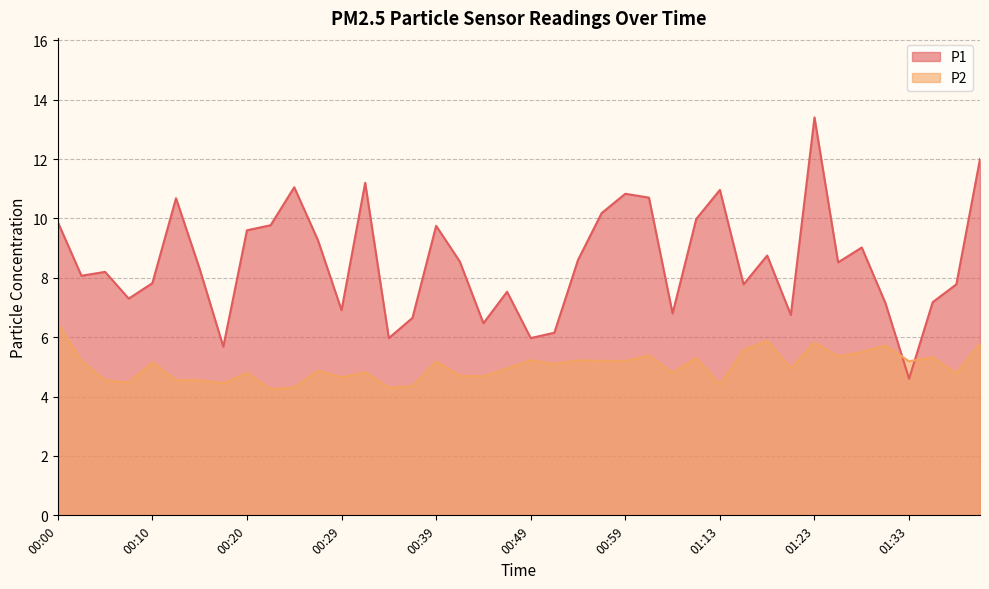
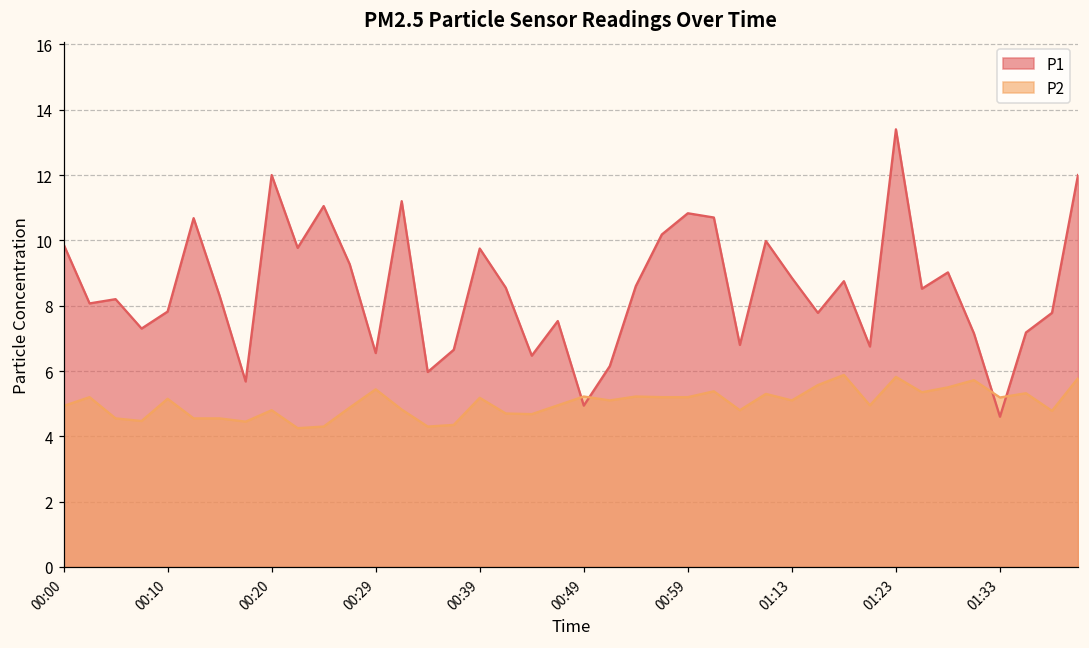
P2, 00:00: 6.5 -> 4.9
P1, 00:20: 9.6 -> 12.0
P1, 00:29: 6.9 -> 6.6
P2, 00:29: 4.7 -> 5.4
P1, 00:49: 6.0 -> 4.9
P1, 01:13: 11.0 -> 8.9
P2, 01:13: 4.4 -> 5.1
